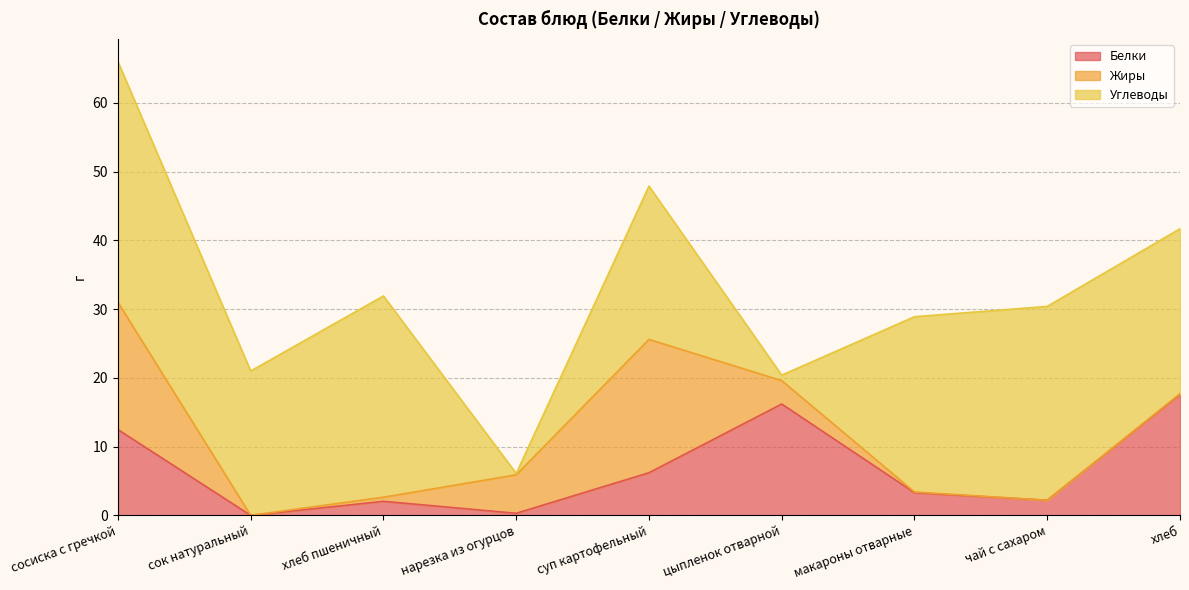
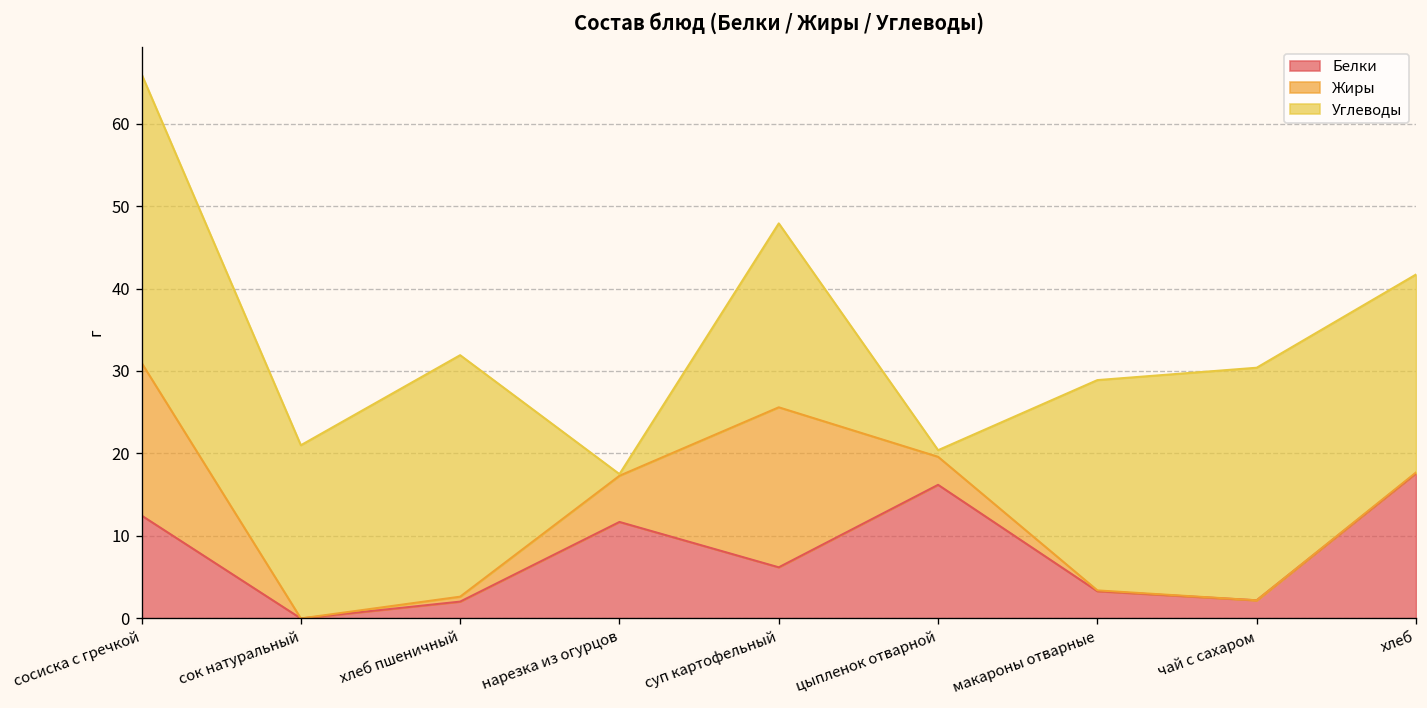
Белки, нарезка из огурцов: 0 -> 12
